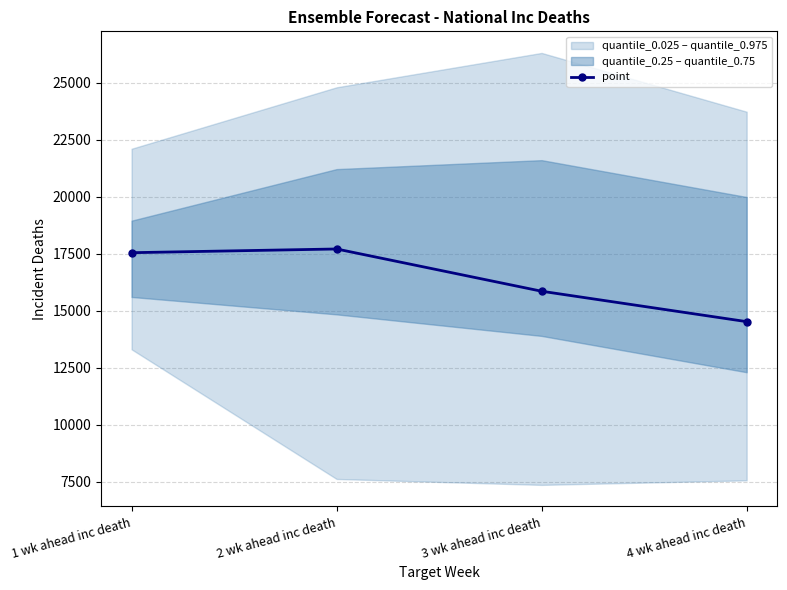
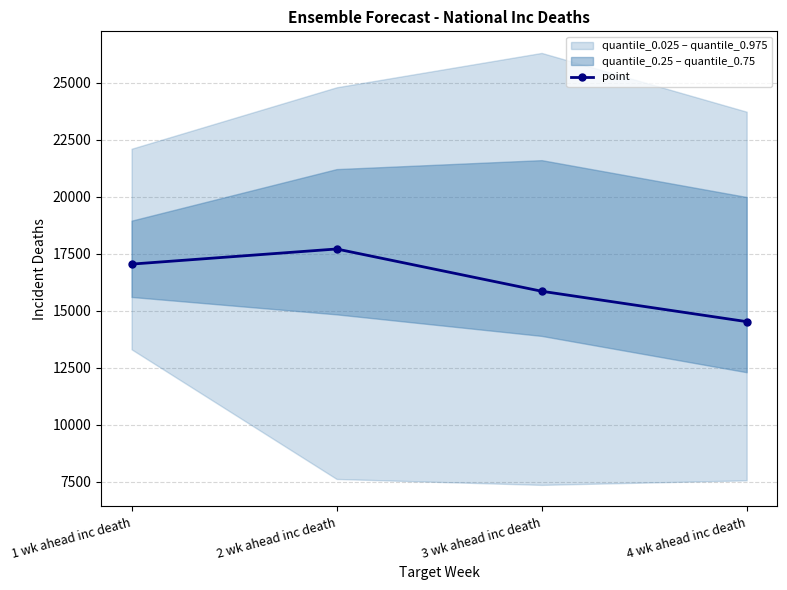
point, 1 wk ahead inc death: 17600 -> 17100
